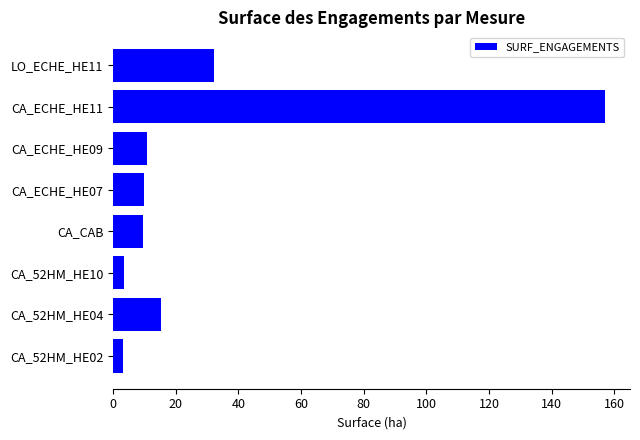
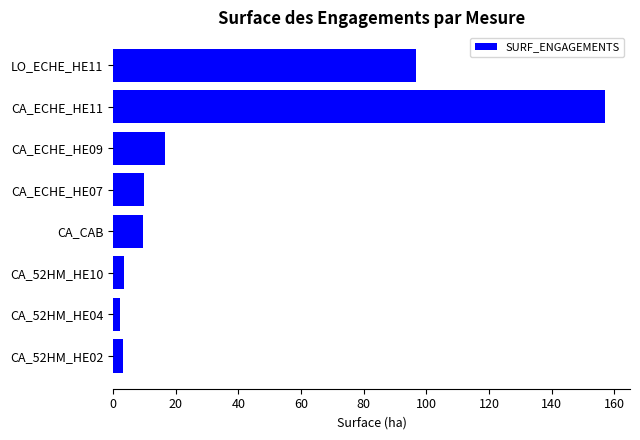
LO_ECHE_HE11: 32 -> 97
CA_ECHE_HE09: 11 -> 17
CA_52HM_HE04: 15 -> 2
